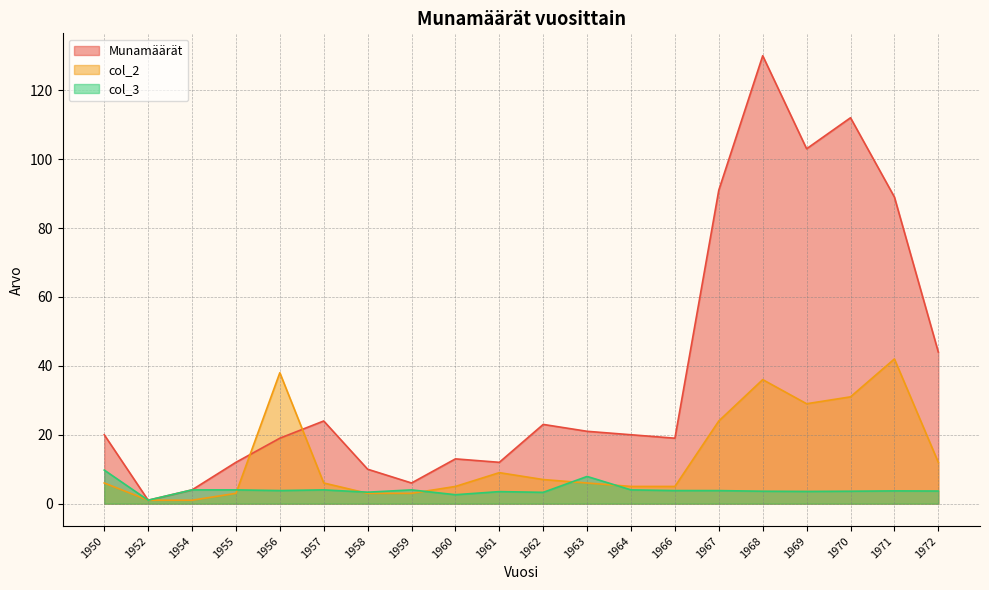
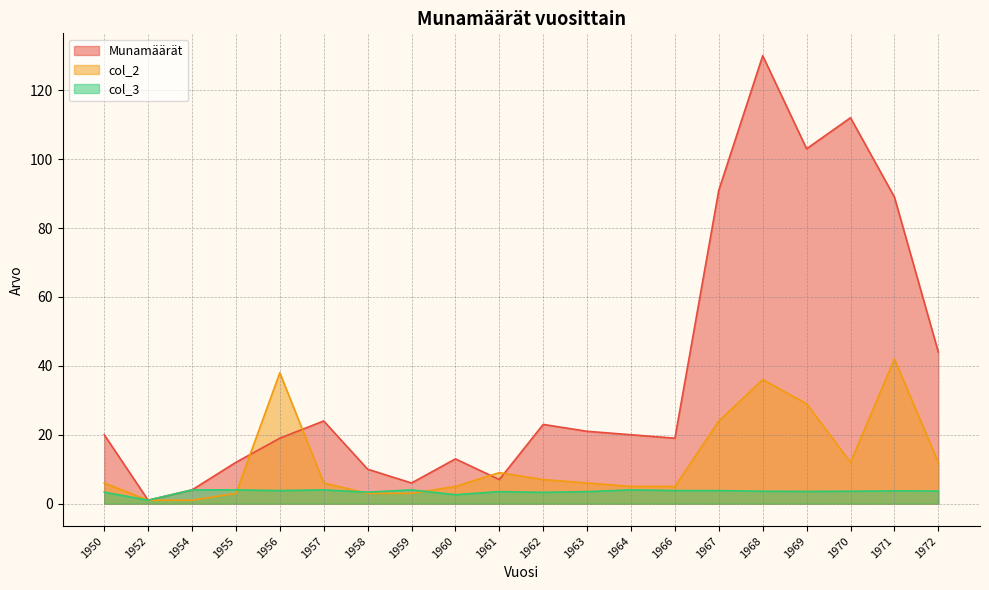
col_3, 1950: 10 -> 3
Munamäärät, 1961: 12 -> 7
col_3, 1963: 8 -> 4
col_2, 1970: 31 -> 12
